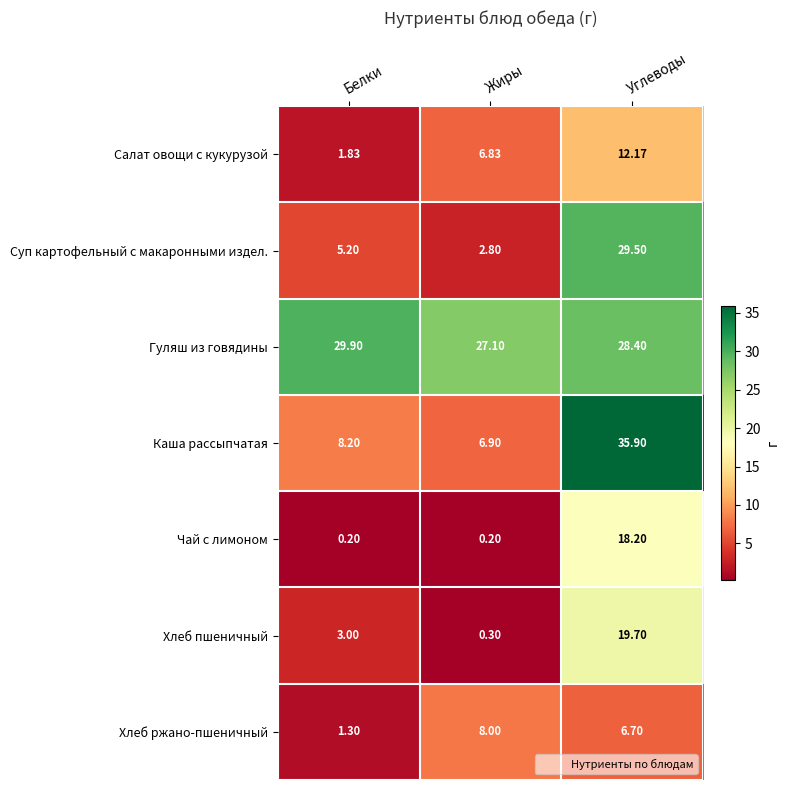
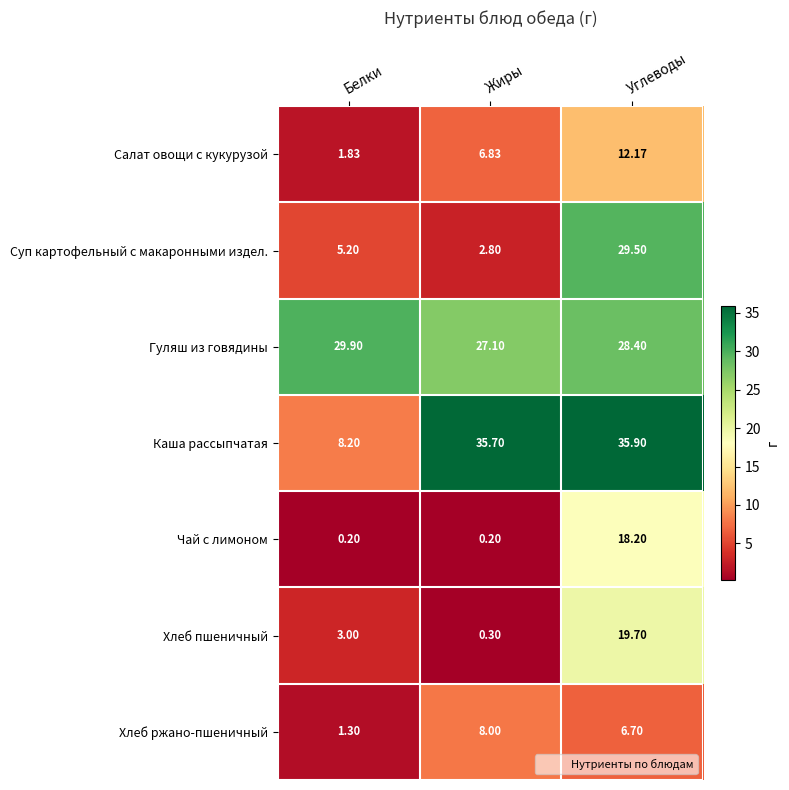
Каша рассыпчатая, Жиры: 6.90 -> 35.70
